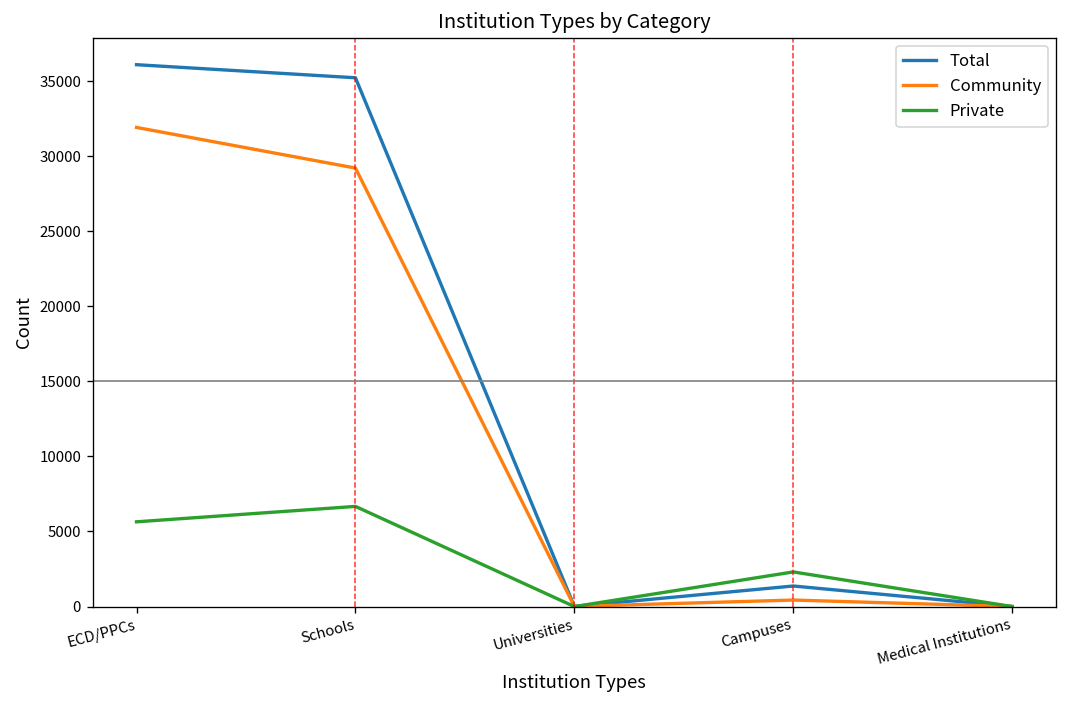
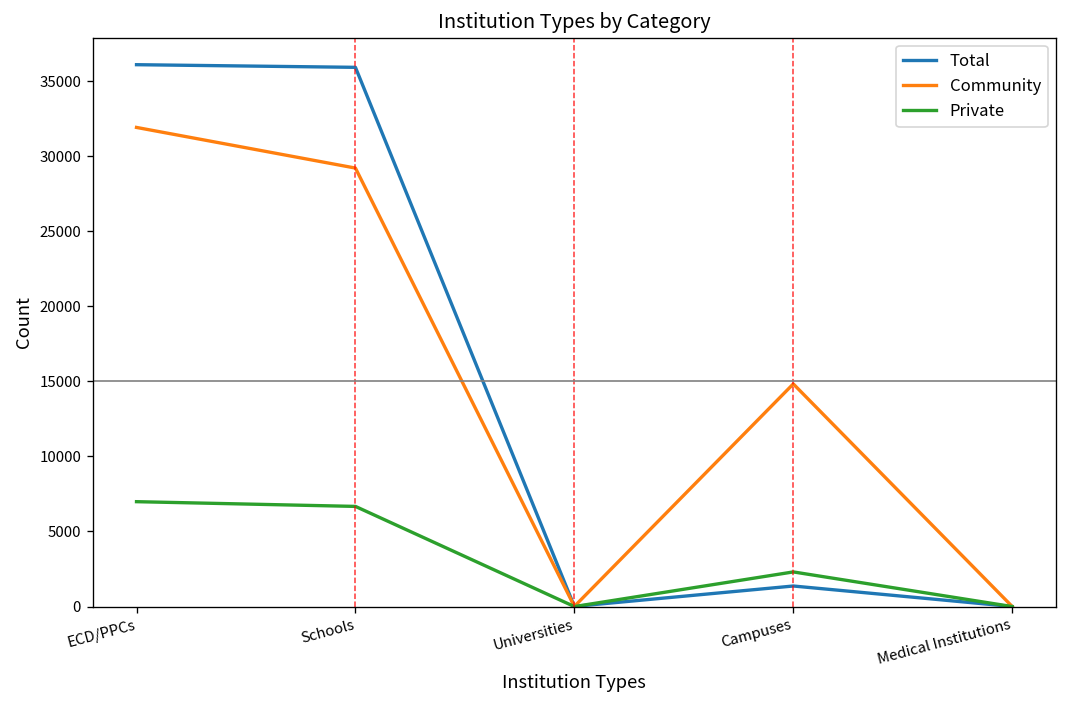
Private, ECD/PPCs: 5600 -> 7000
Total, Schools: 35200 -> 35900
Community, Campuses: 400 -> 14800
